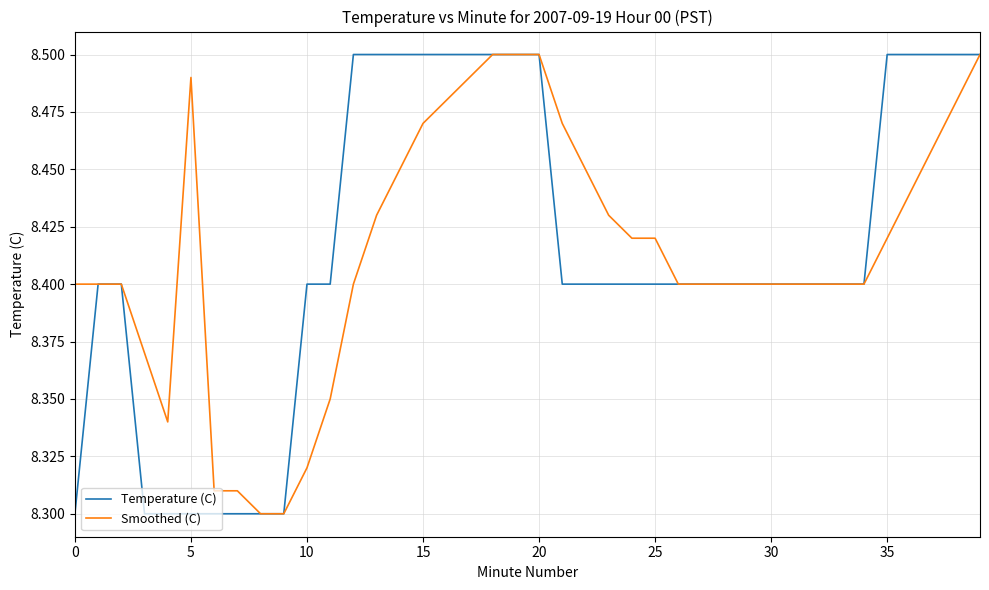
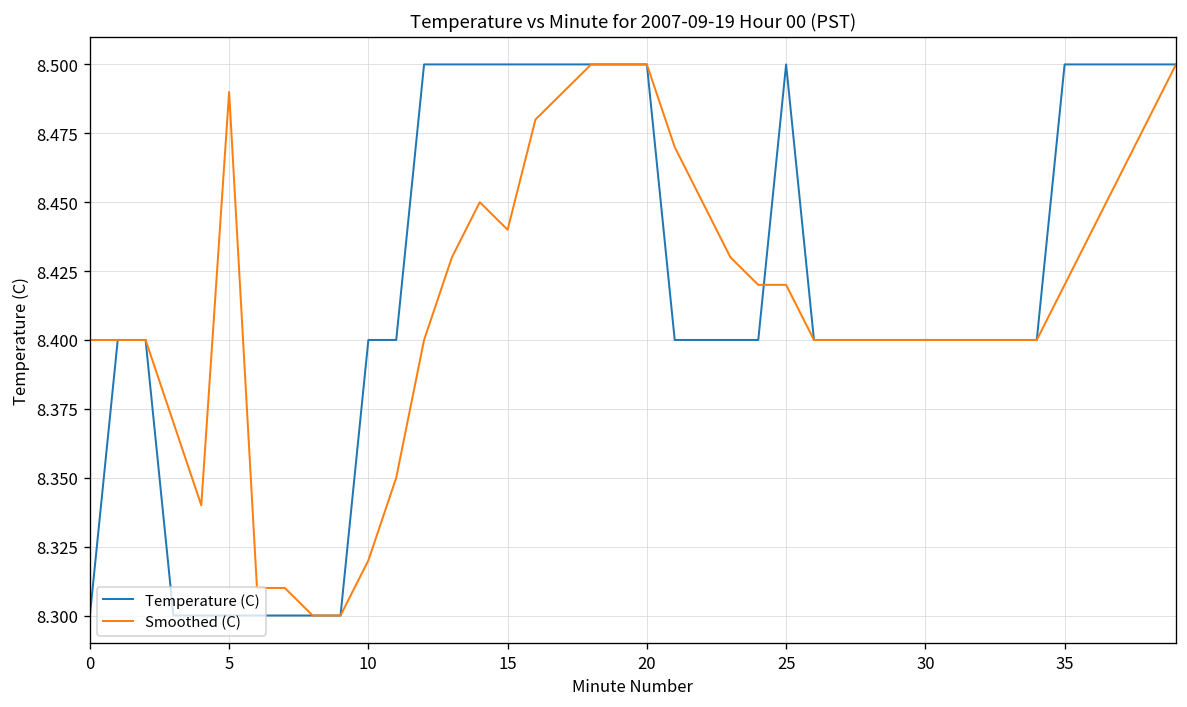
Smoothed (C), 15: 8.47 -> 8.44
Temperature (C), 25: 8.4 -> 8.5
